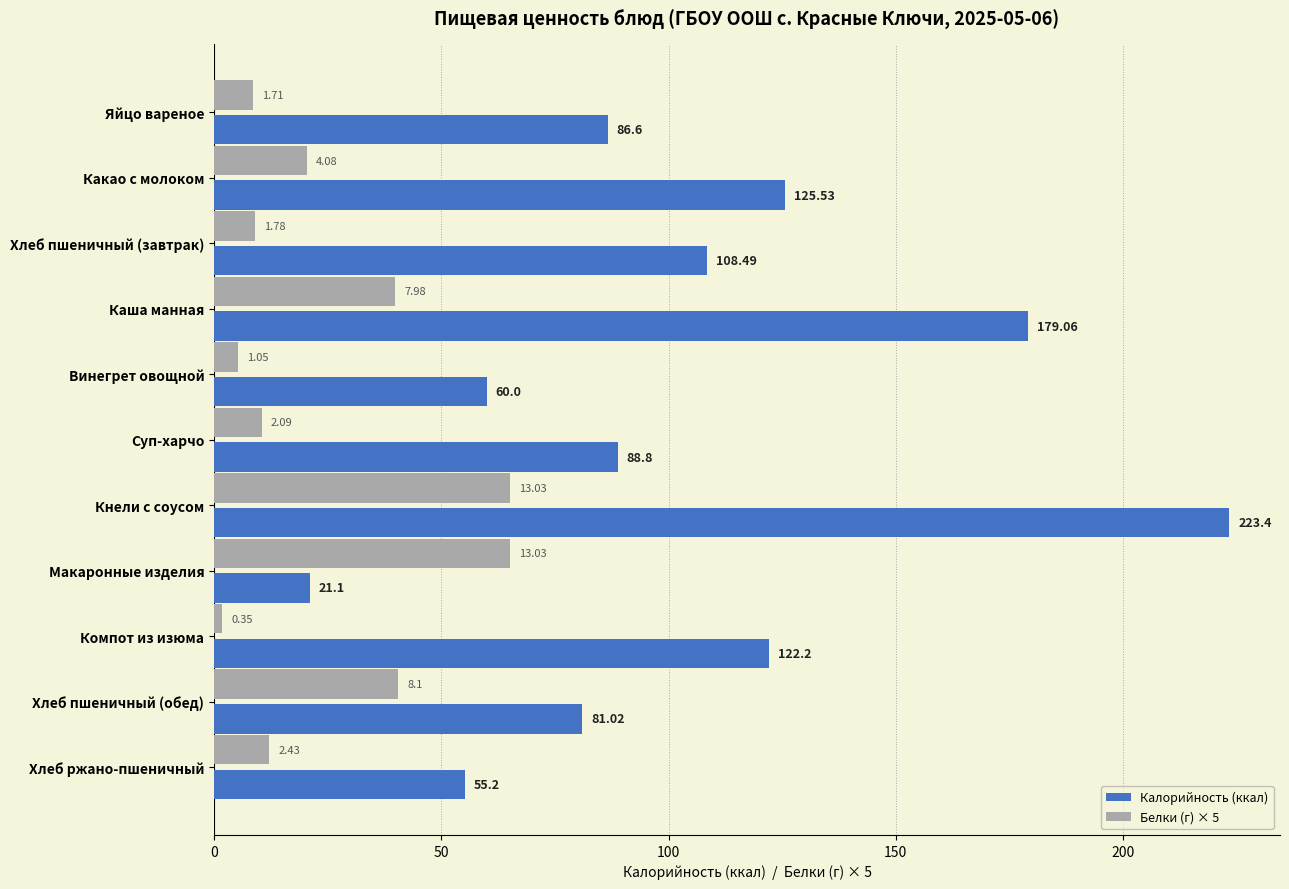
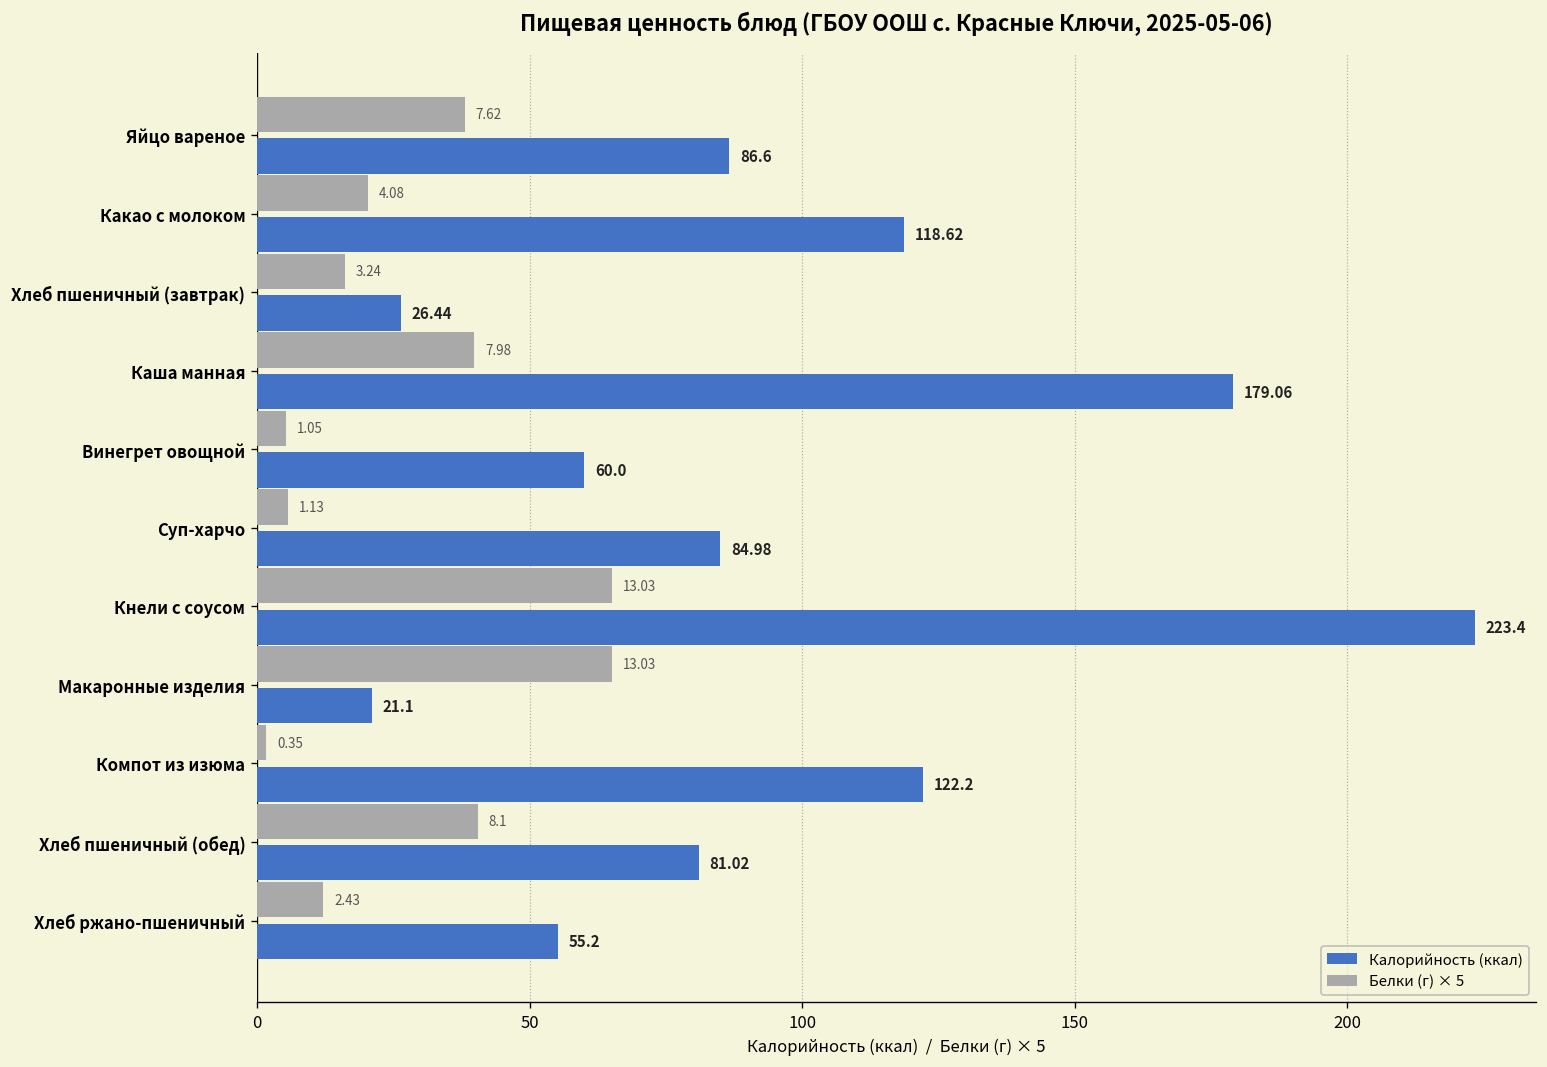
Белки (г) × 5, Яйцо вареное: 1.71 -> 7.62
Калорийность (ккал), Какао с молоком: 125.53 -> 118.62
Белки (г) × 5, Хлеб пшеничный (завтрак): 1.78 -> 3.24
Калорийность (ккал), Хлеб пшеничный (завтрак): 108.49 -> 26.44
Белки (г) × 5, Суп-харчо: 2.09 -> 1.13
Калорийность (ккал), Суп-харчо: 88.8 -> 84.98
